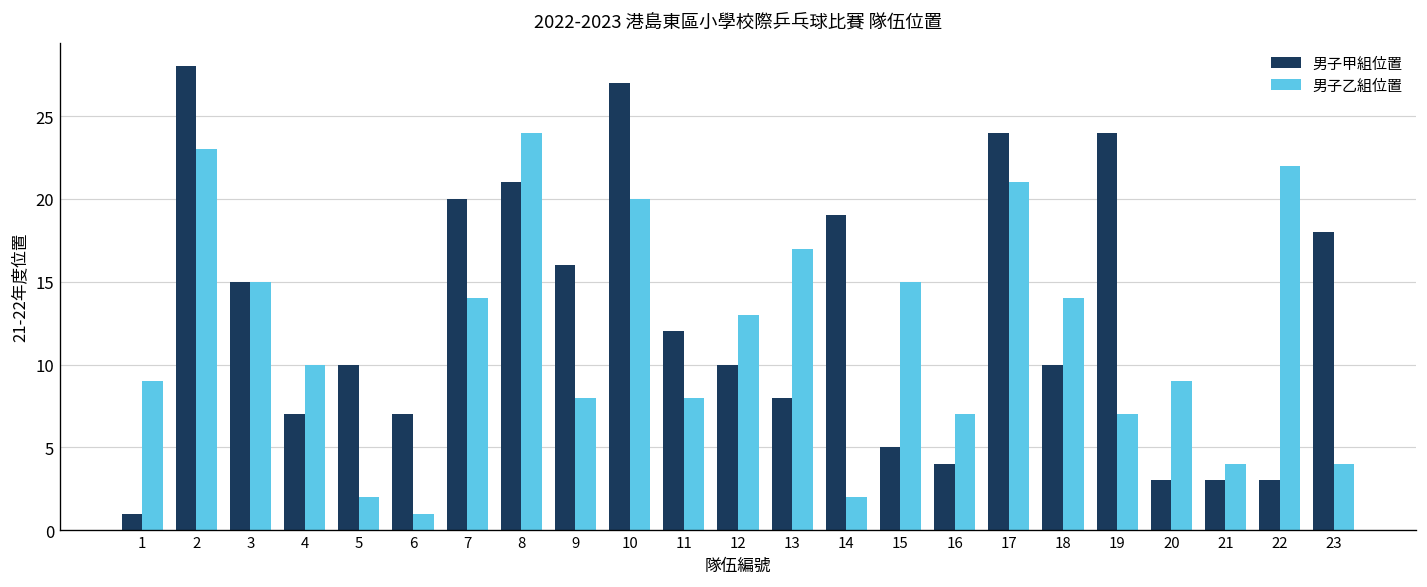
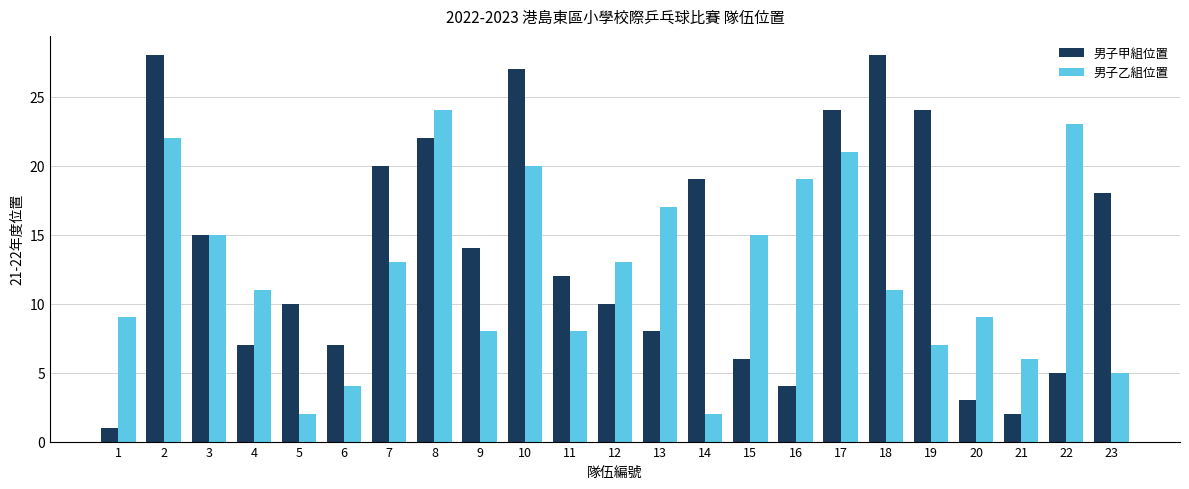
男子乙組位置, 2: 23 -> 22
男子乙組位置, 4: 10 -> 11
男子乙組位置, 6: 1 -> 4
男子乙組位置, 7: 14 -> 13
男子甲組位置, 8: 21 -> 22
男子甲組位置, 9: 16 -> 14
男子甲組位置, 15: 5 -> 6
男子乙組位置, 16: 7 -> 19
男子甲組位置, 18: 10 -> 28
男子乙組位置, 18: 14 -> 11
男子甲組位置, 21: 3 -> 2
男子乙組位置, 21: 4 -> 6
男子甲組位置, 22: 3 -> 5
男子乙組位置, 22: 22 -> 23
男子乙組位置, 23: 4 -> 5
